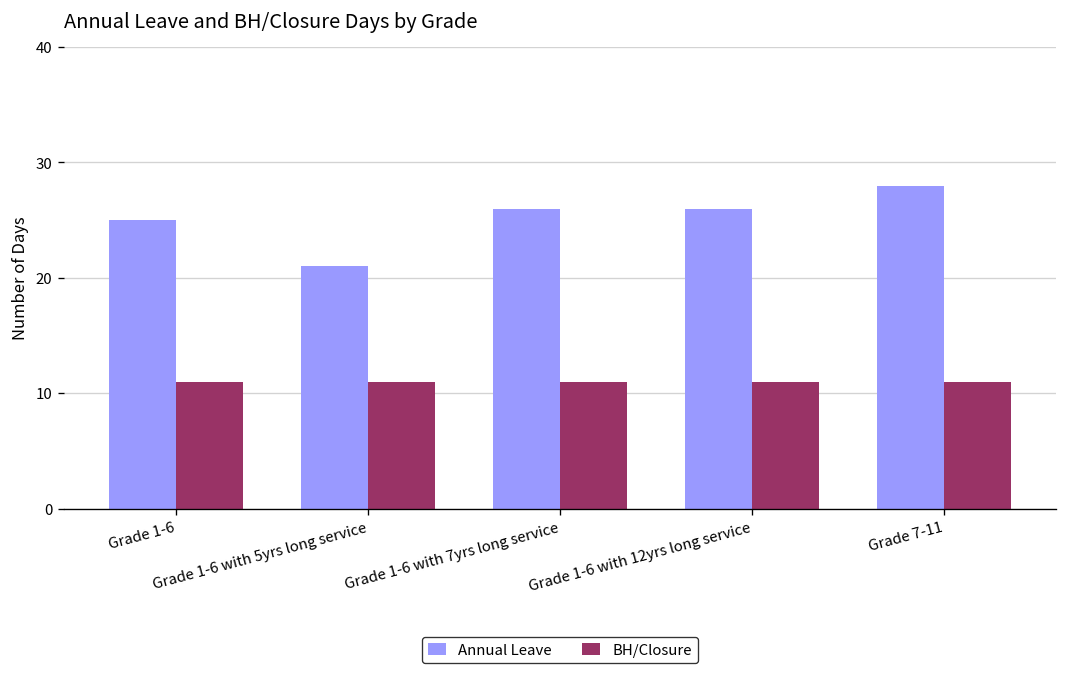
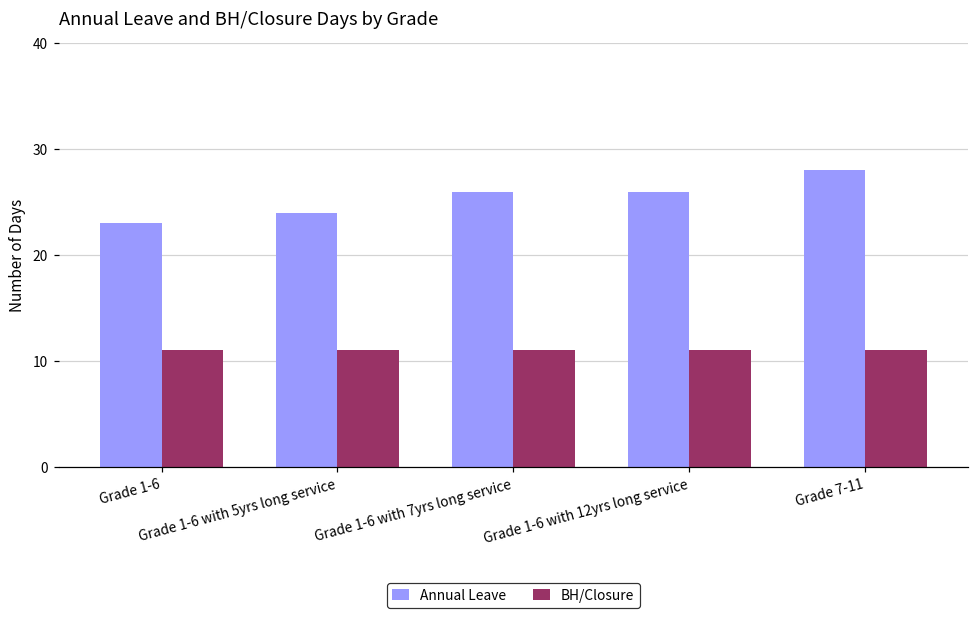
Annual Leave, Grade 1-6: 25 -> 23
Annual Leave, Grade 1-6 with 5yrs long service: 21 -> 24
